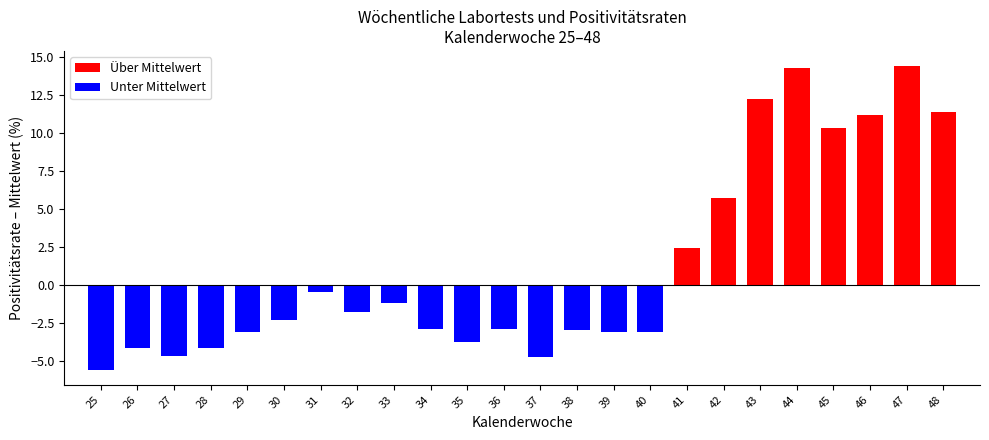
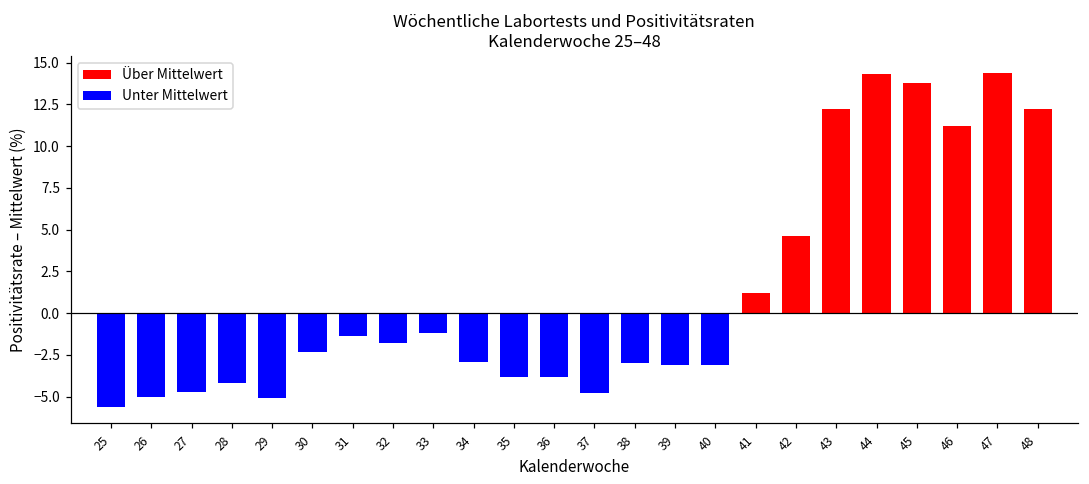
26: -4.2 -> -5.0
29: -3.1 -> -5.1
31: -0.5 -> -1.4
36: -2.9 -> -3.8
41: 2.4 -> 1.2
42: 5.7 -> 4.6
45: 10.3 -> 13.8
48: 11.4 -> 12.2
